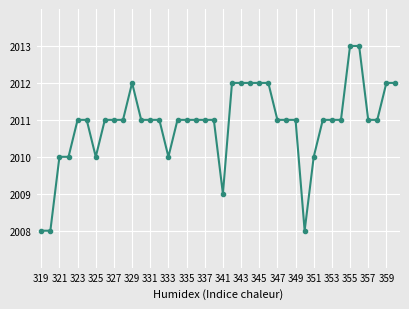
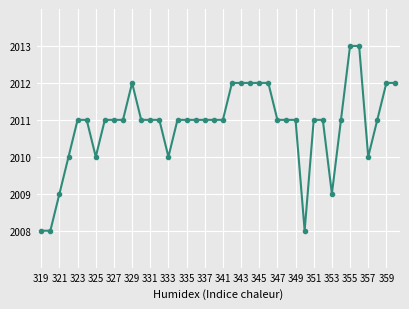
321: 2010 -> 2009
341: 2009 -> 2011
351: 2010 -> 2011
353: 2011 -> 2009
357: 2011 -> 2010
